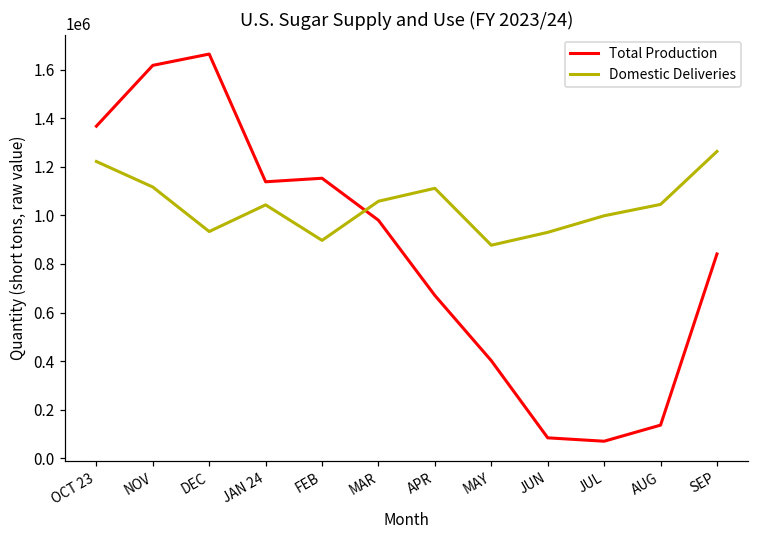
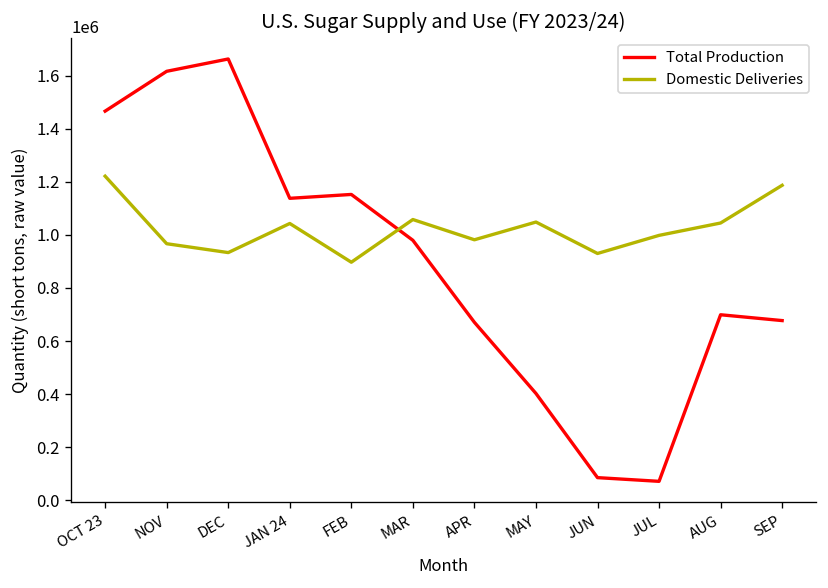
Total Production, OCT 23: 1370000 -> 1470000
Domestic Deliveries, NOV: 1120000 -> 970000
Domestic Deliveries, APR: 1110000 -> 980000
Domestic Deliveries, MAY: 880000 -> 1050000
Total Production, AUG: 140000 -> 700000
Total Production, SEP: 840000 -> 680000
Domestic Deliveries, SEP: 1260000 -> 1190000
